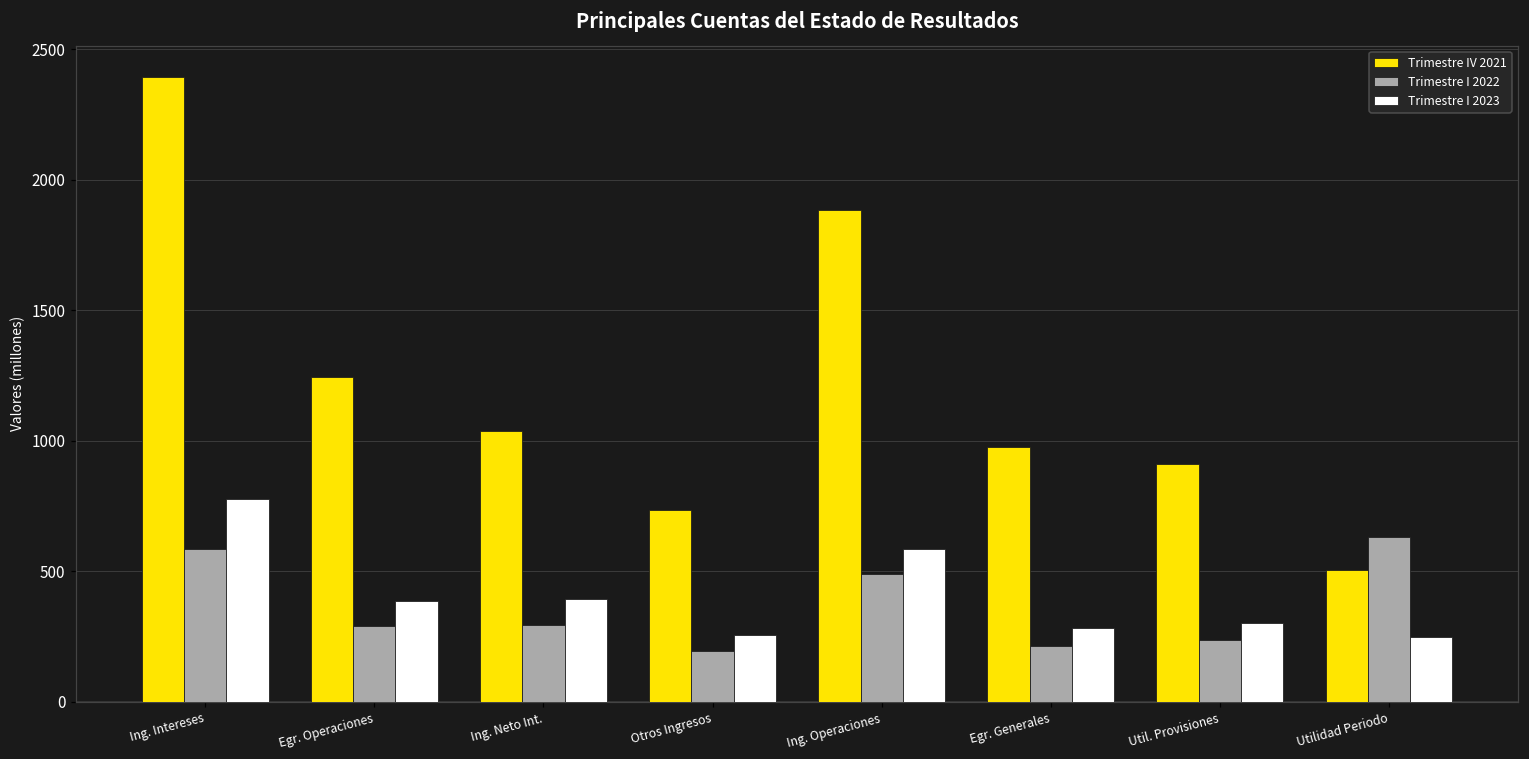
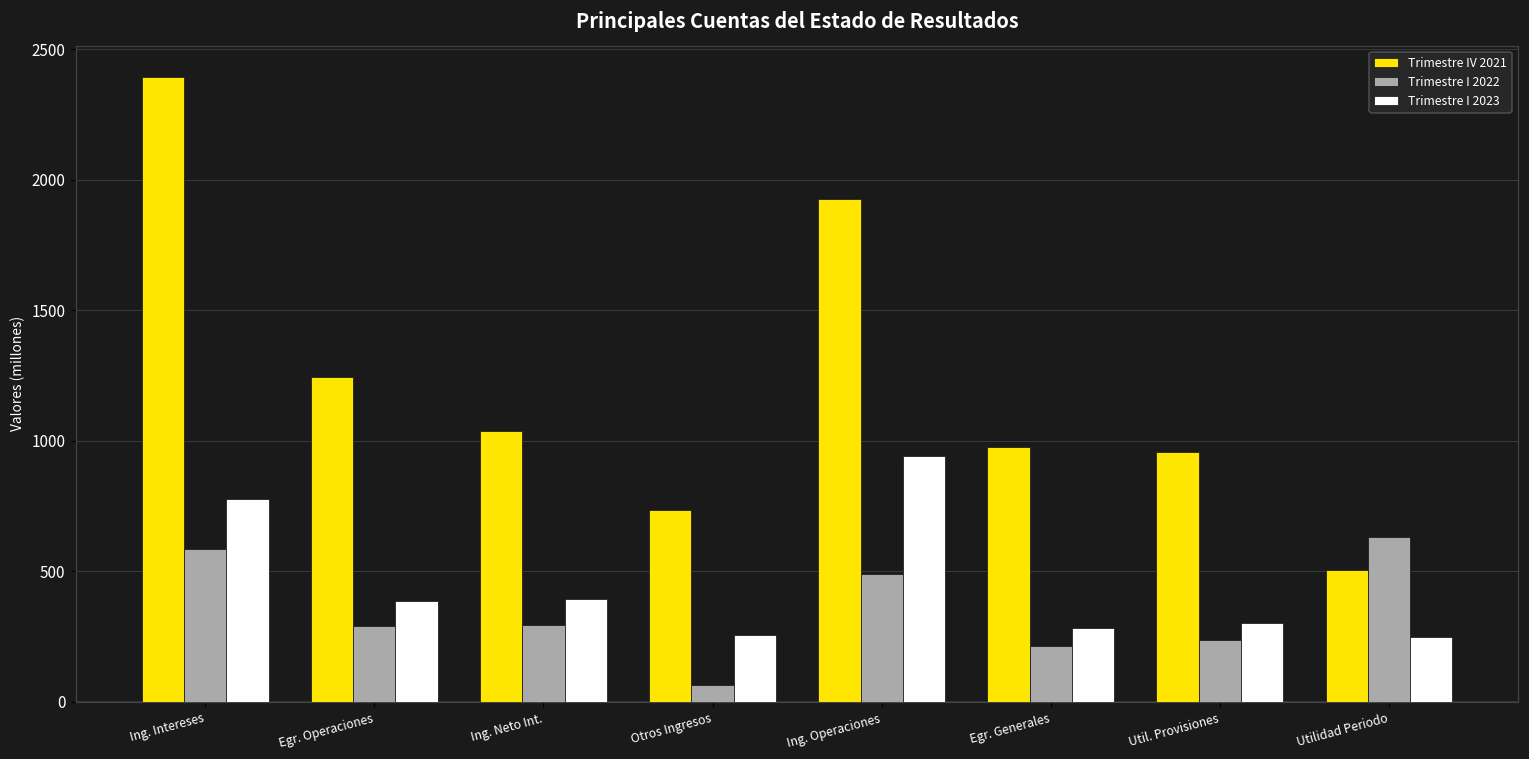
Trimestre I 2022, Otros Ingresos: 190 -> 60
Trimestre IV 2021, Ing. Operaciones: 1880 -> 1930
Trimestre I 2023, Ing. Operaciones: 580 -> 940
Trimestre IV 2021, Util. Provisiones: 910 -> 960
